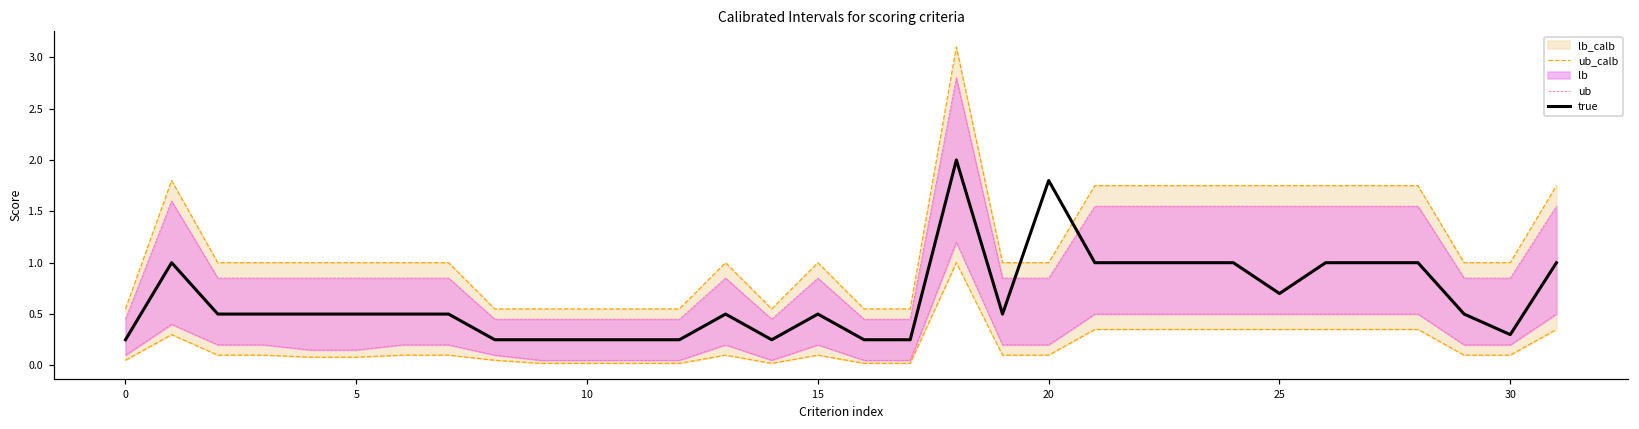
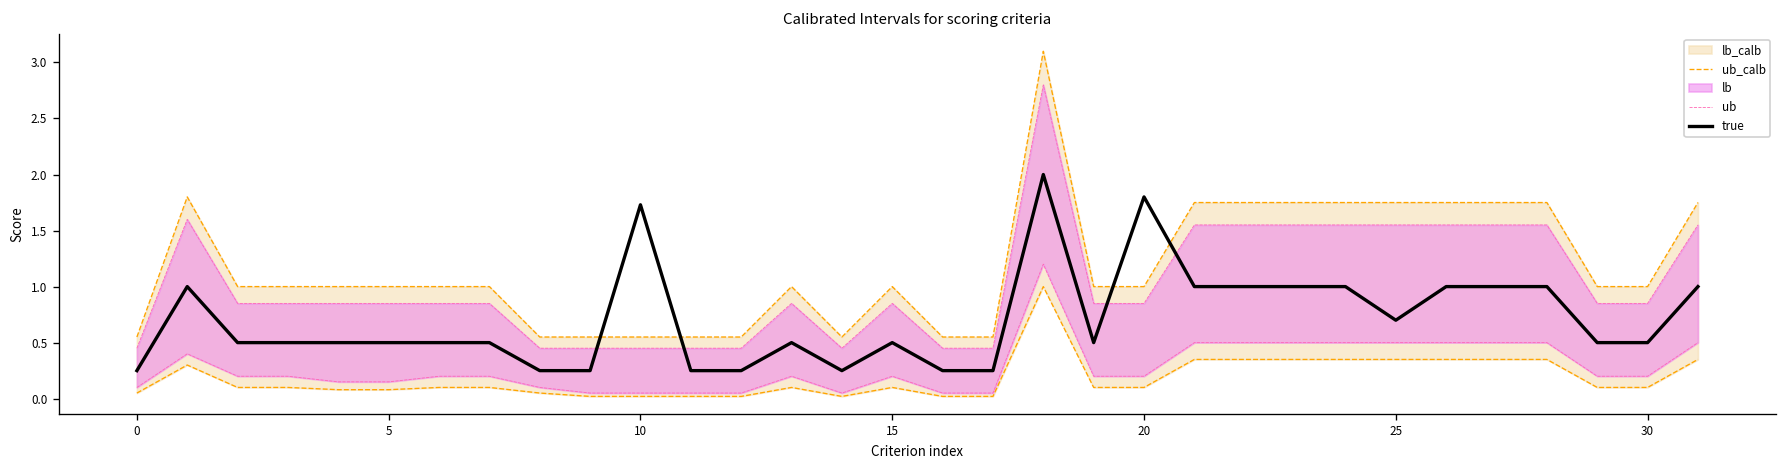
true, 10: 0.3 -> 1.7
true, 30: 0.3 -> 0.5
